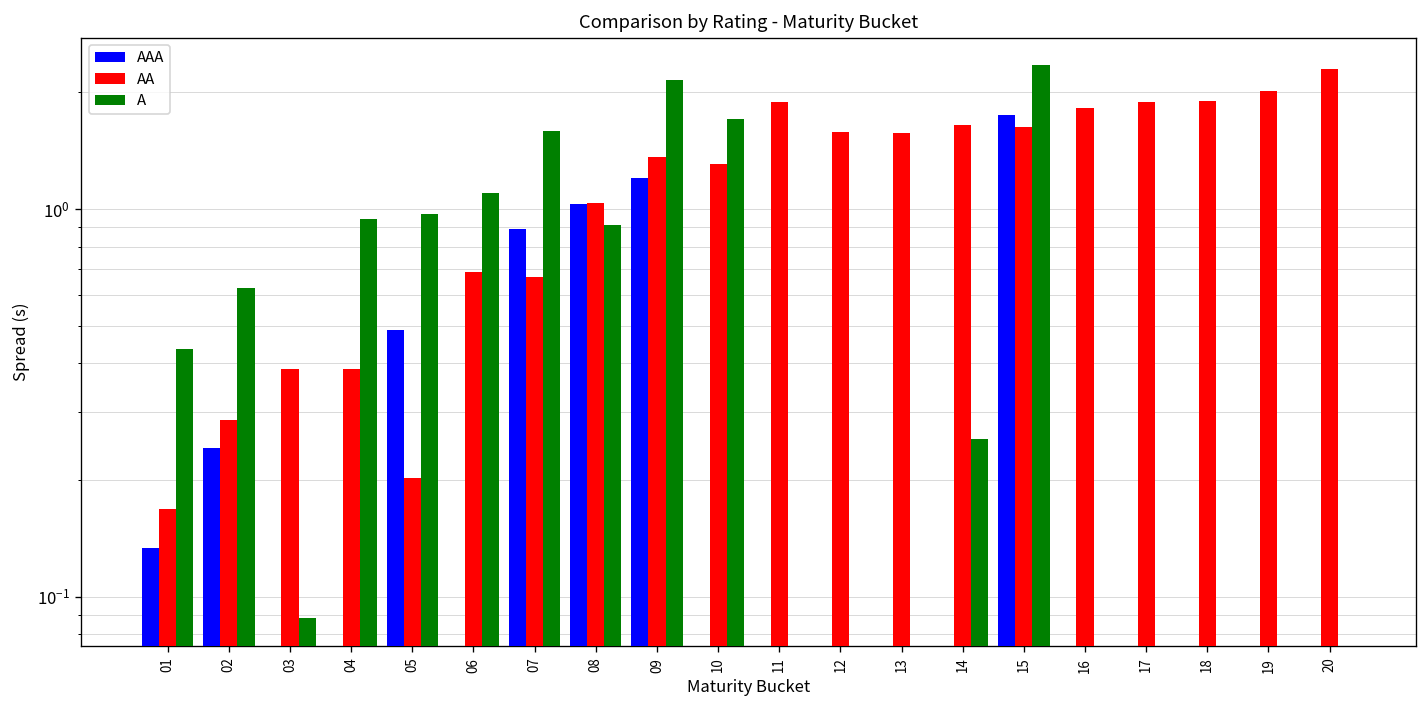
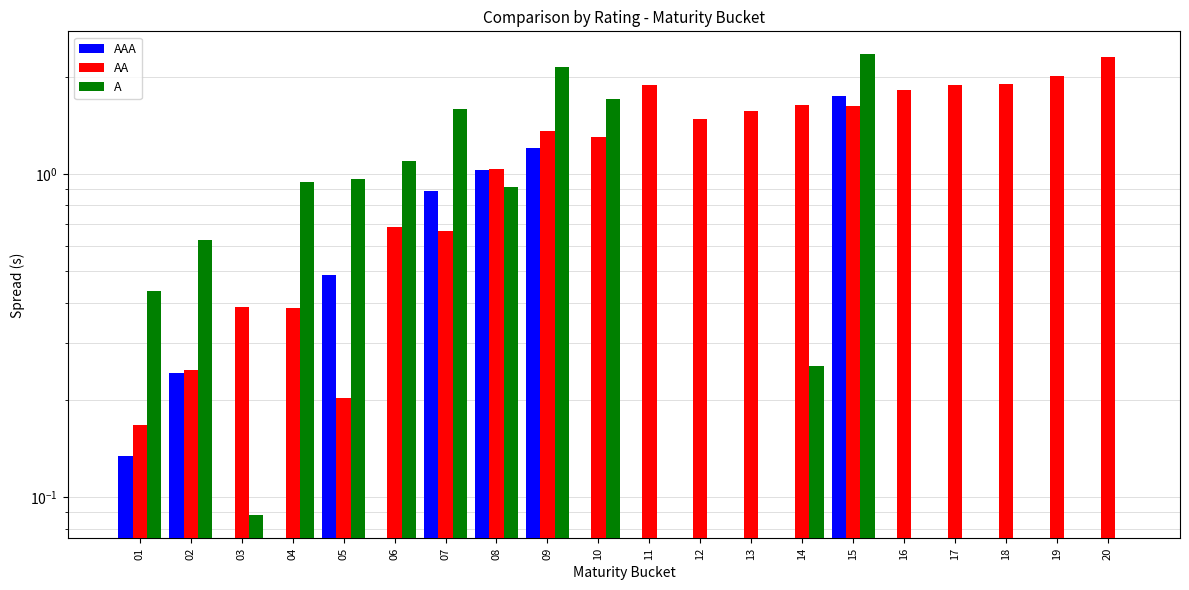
AA, 02: 0.29 -> 0.25
AA, 12: 1.6 -> 1.5
